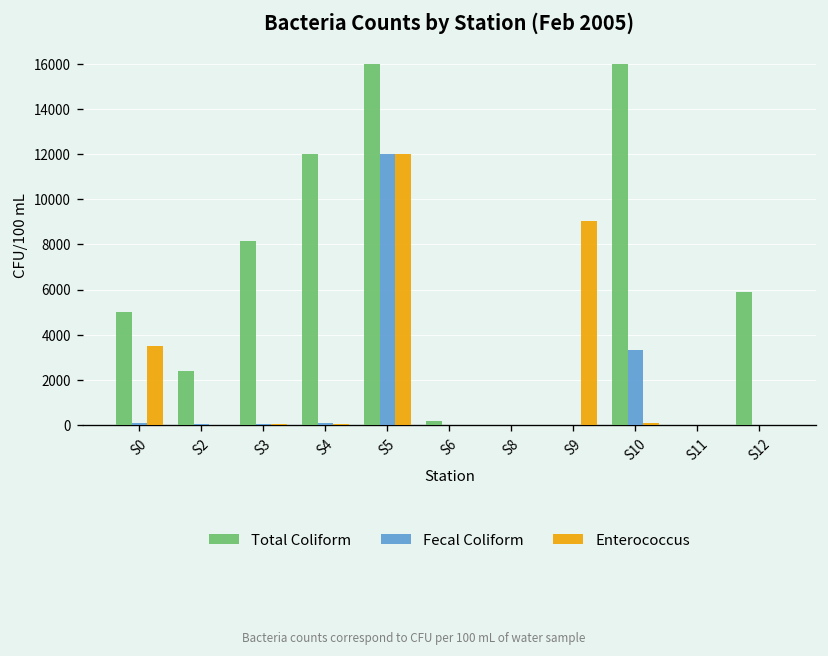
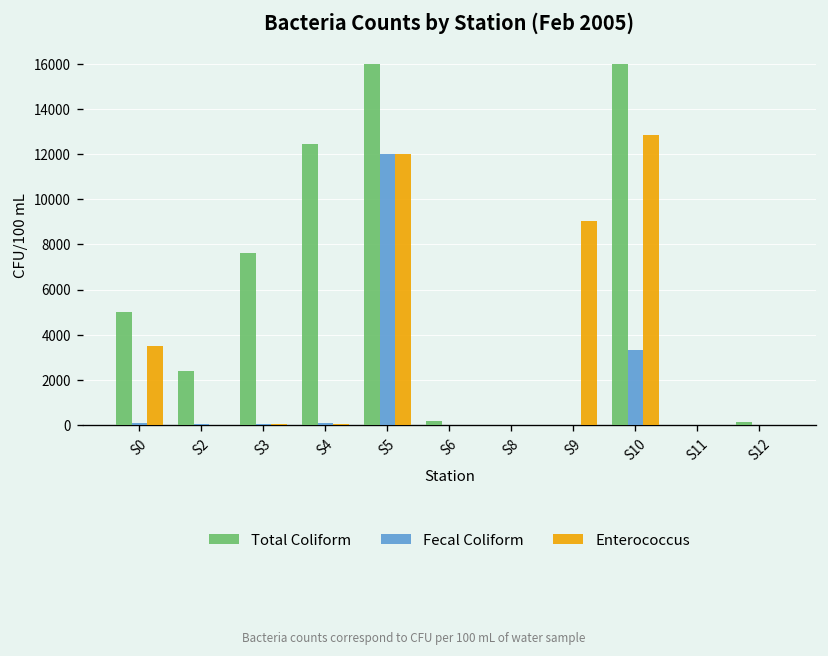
Total Coliform, S3: 8100 -> 7600
Total Coliform, S4: 12000 -> 12400
Enterococcus, S10: 100 -> 12900
Total Coliform, S12: 5900 -> 100
